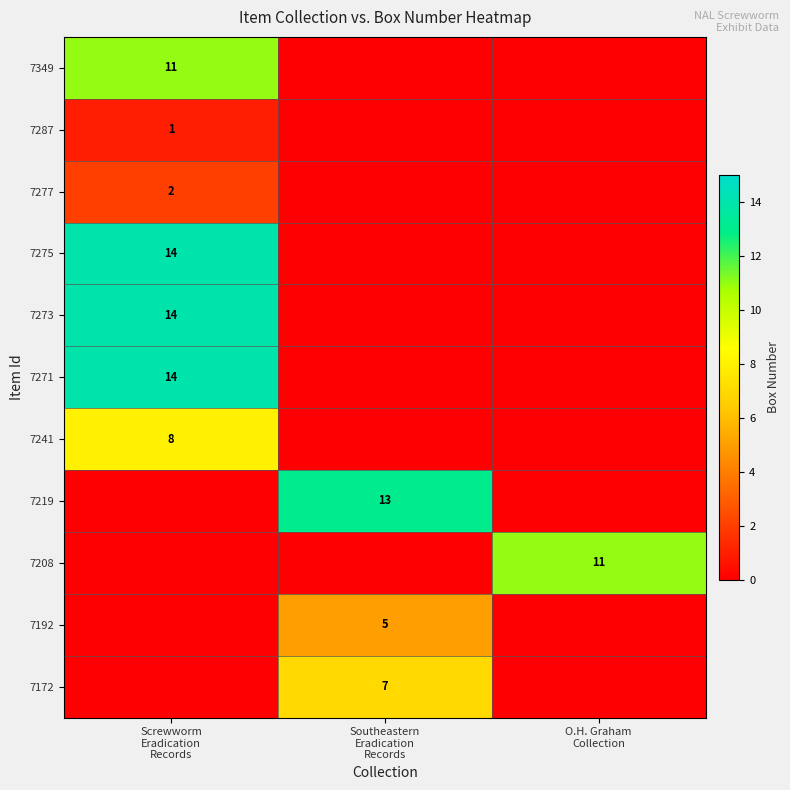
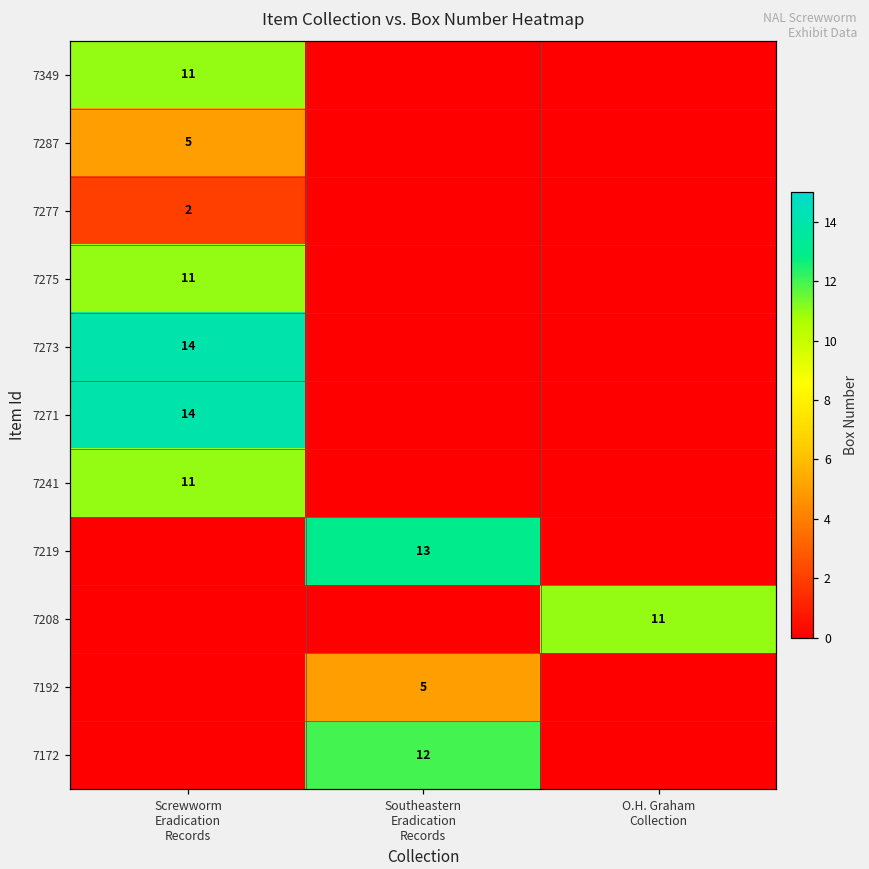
7287, Screwworm Eradication Records: 1 -> 5
7275, Screwworm Eradication Records: 14 -> 11
7241, Screwworm Eradication Records: 8 -> 11
7172, Southeastern Eradication Records: 7 -> 12
